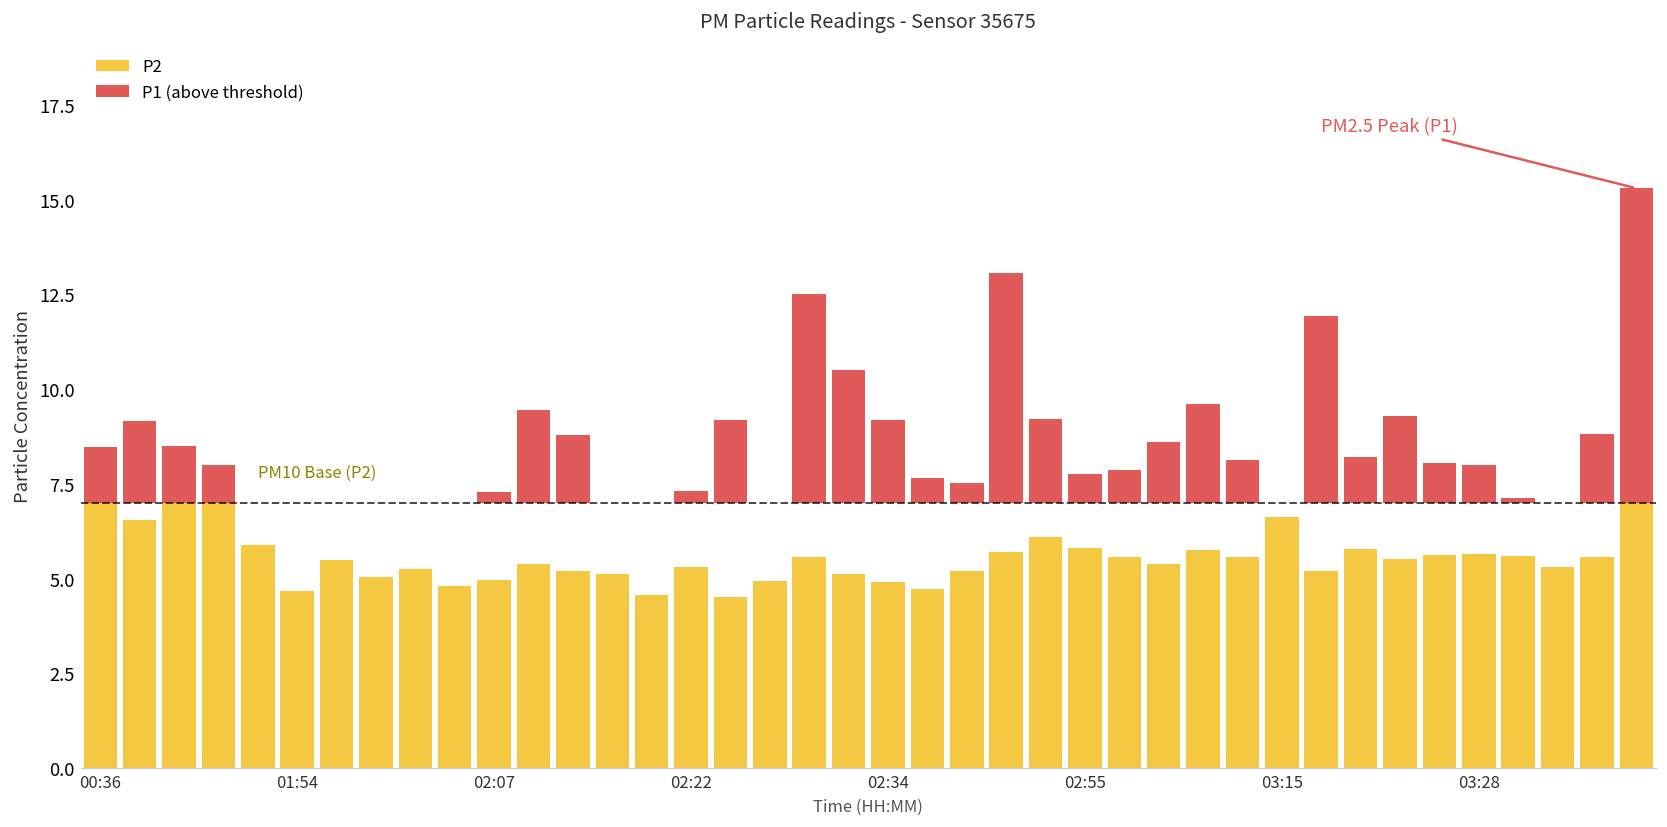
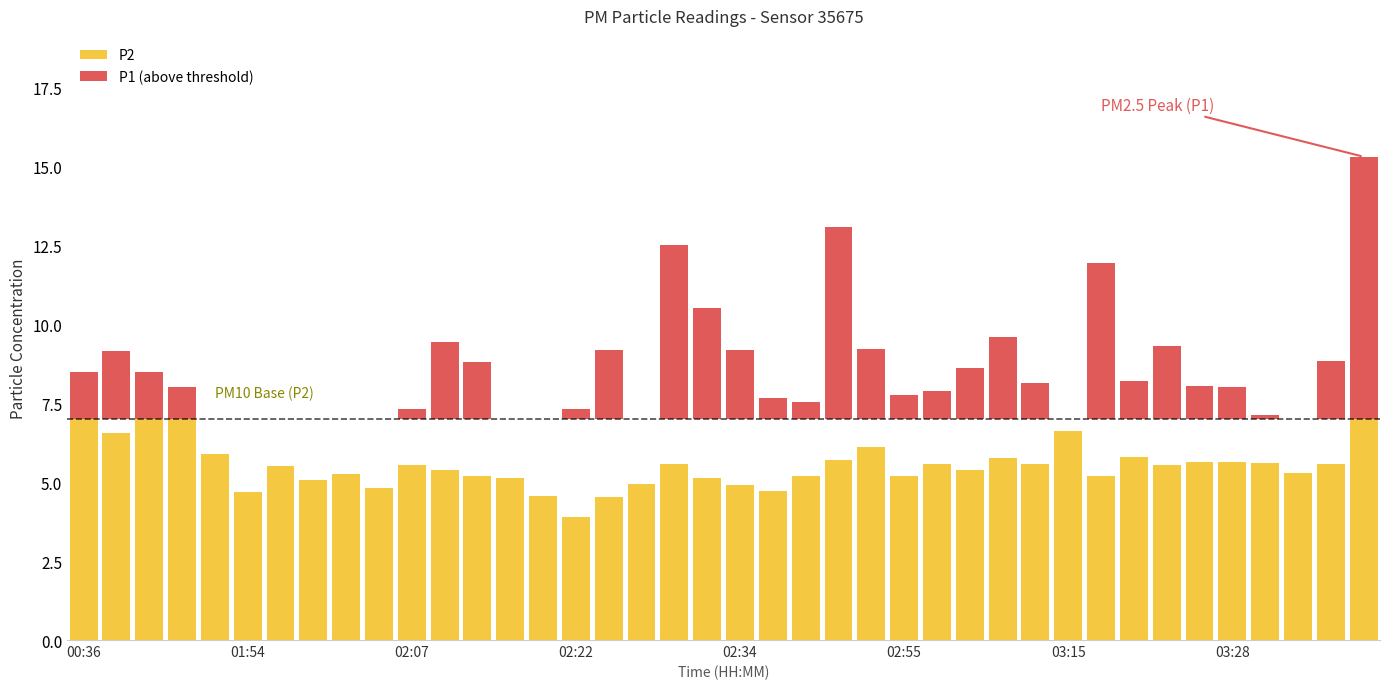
P2, 02:07: 5.0 -> 5.5
P2, 02:22: 5.3 -> 3.9
P2, 02:55: 5.8 -> 5.2
